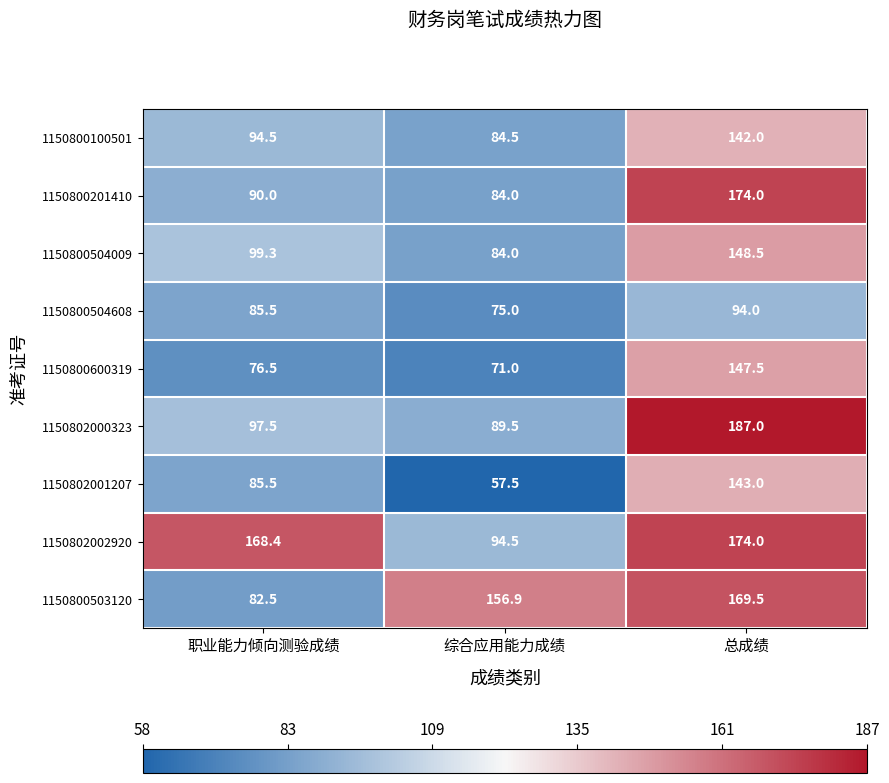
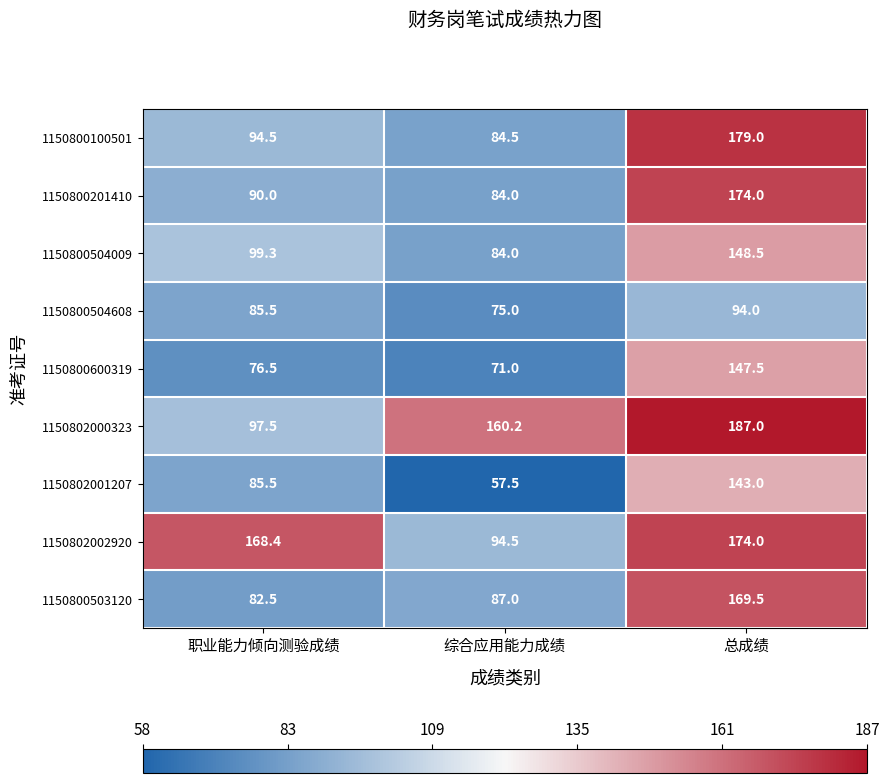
1150800100501, 总成绩: 142.0 -> 179.0
1150802000323, 综合应用能力成绩: 89.5 -> 160.2
1150800503120, 综合应用能力成绩: 156.9 -> 87.0
